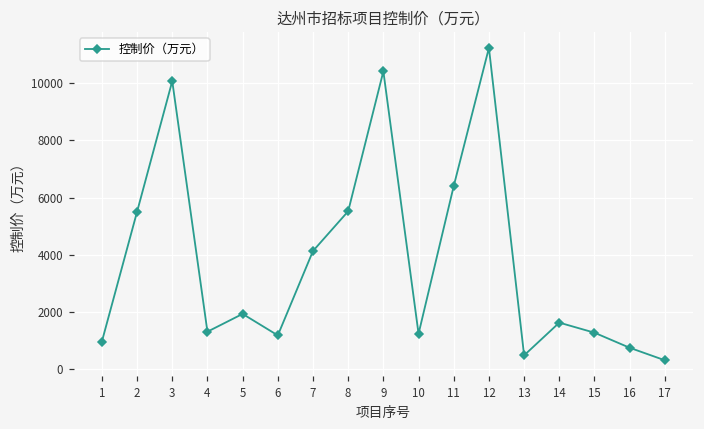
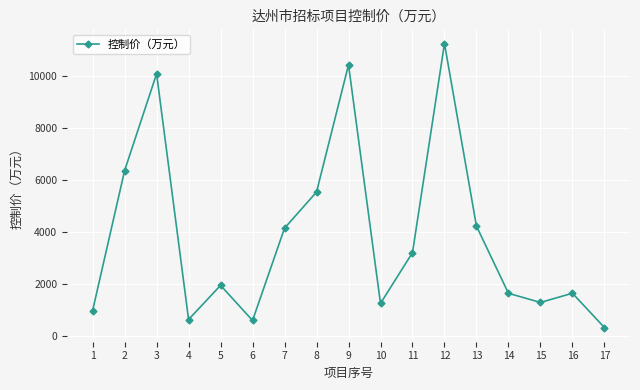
2: 5500 -> 6300
4: 1300 -> 600
6: 1200 -> 600
11: 6400 -> 3200
13: 500 -> 4200
16: 800 -> 1600
